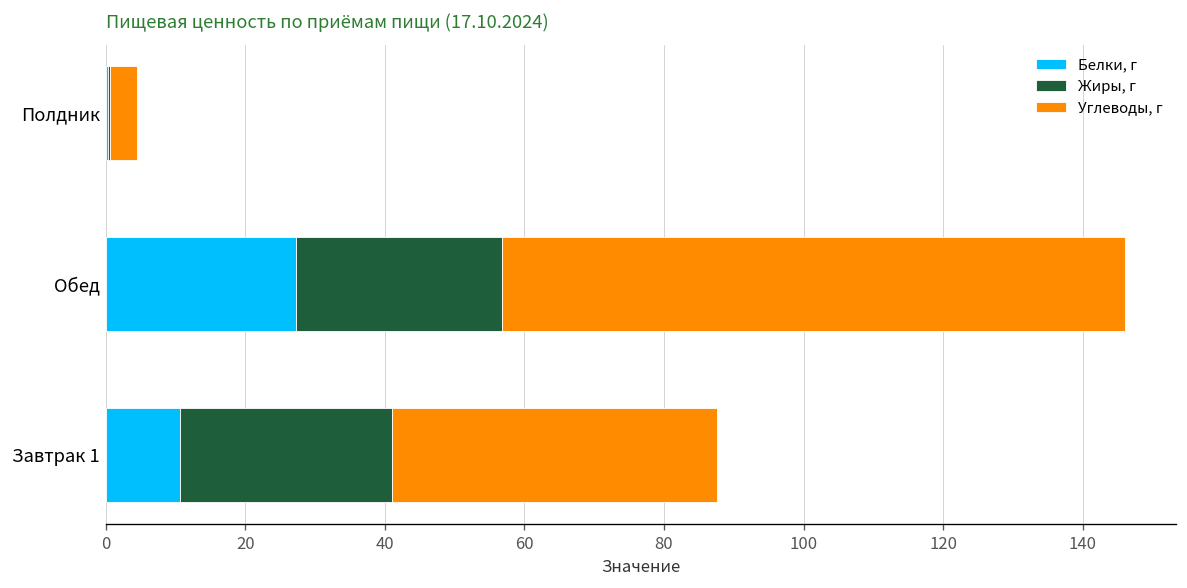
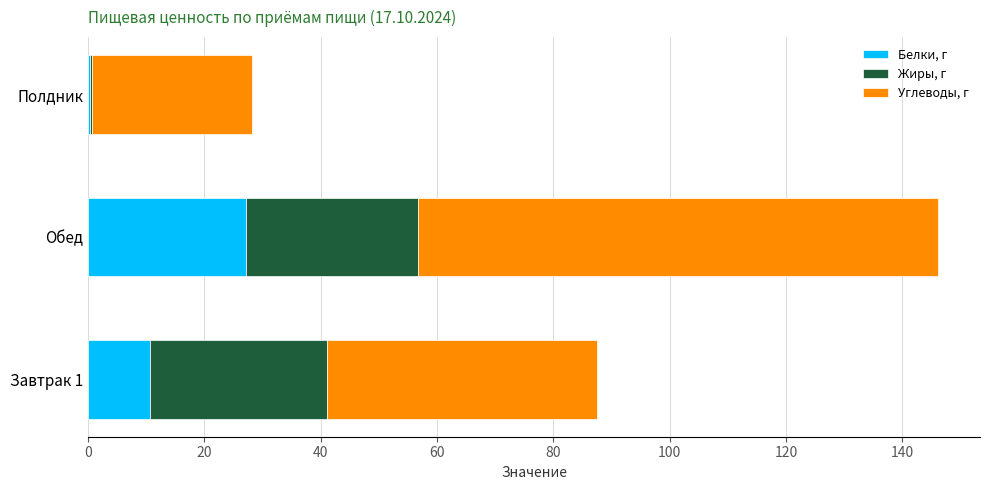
Углеводы, г, Полдник: 4 -> 28
